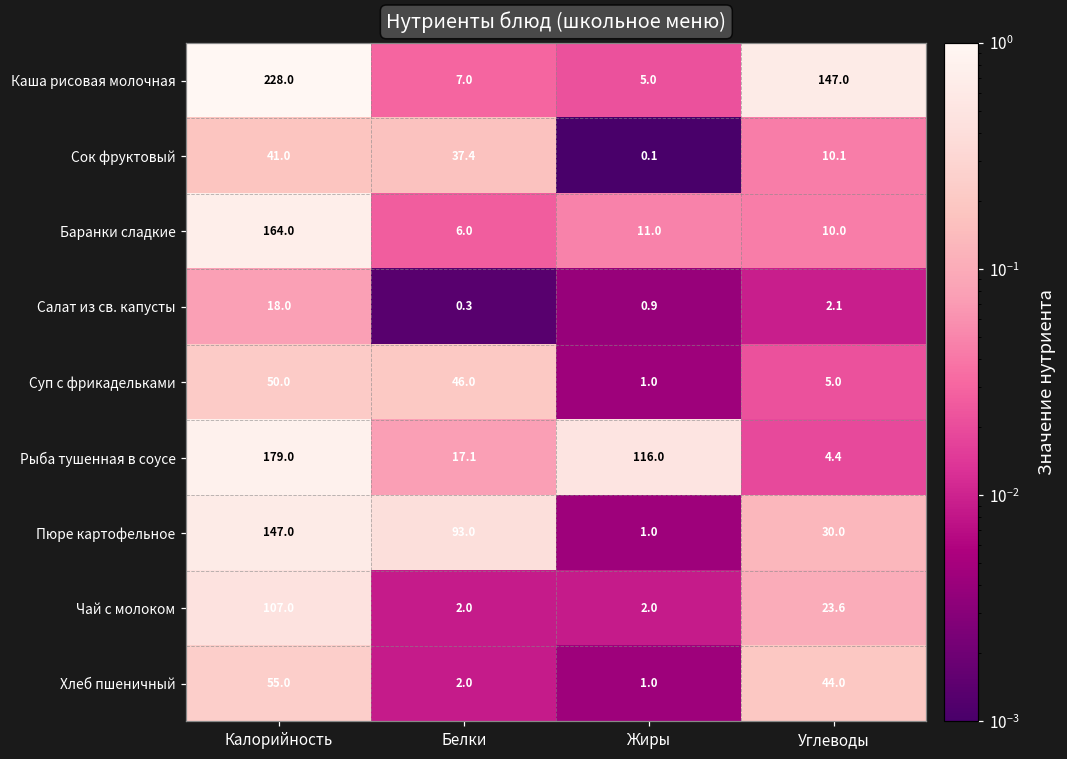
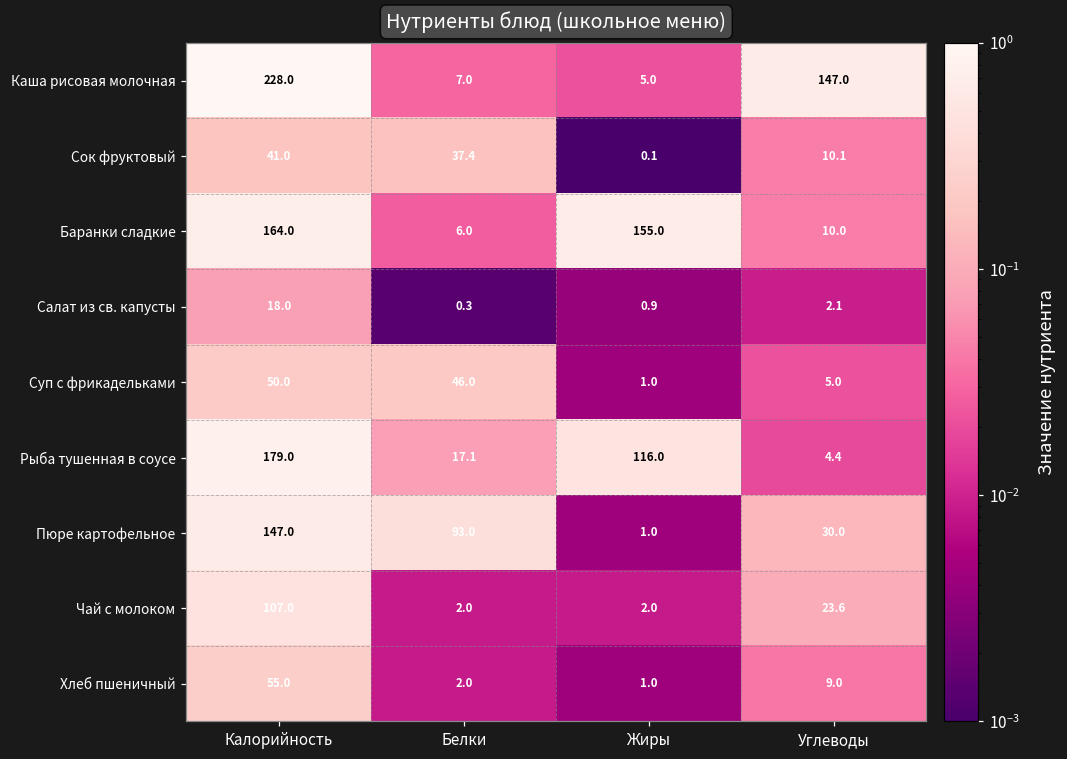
Баранки сладкие, Жиры: 11.0 -> 155.0
Хлеб пшеничный, Углеводы: 44.0 -> 9.0
